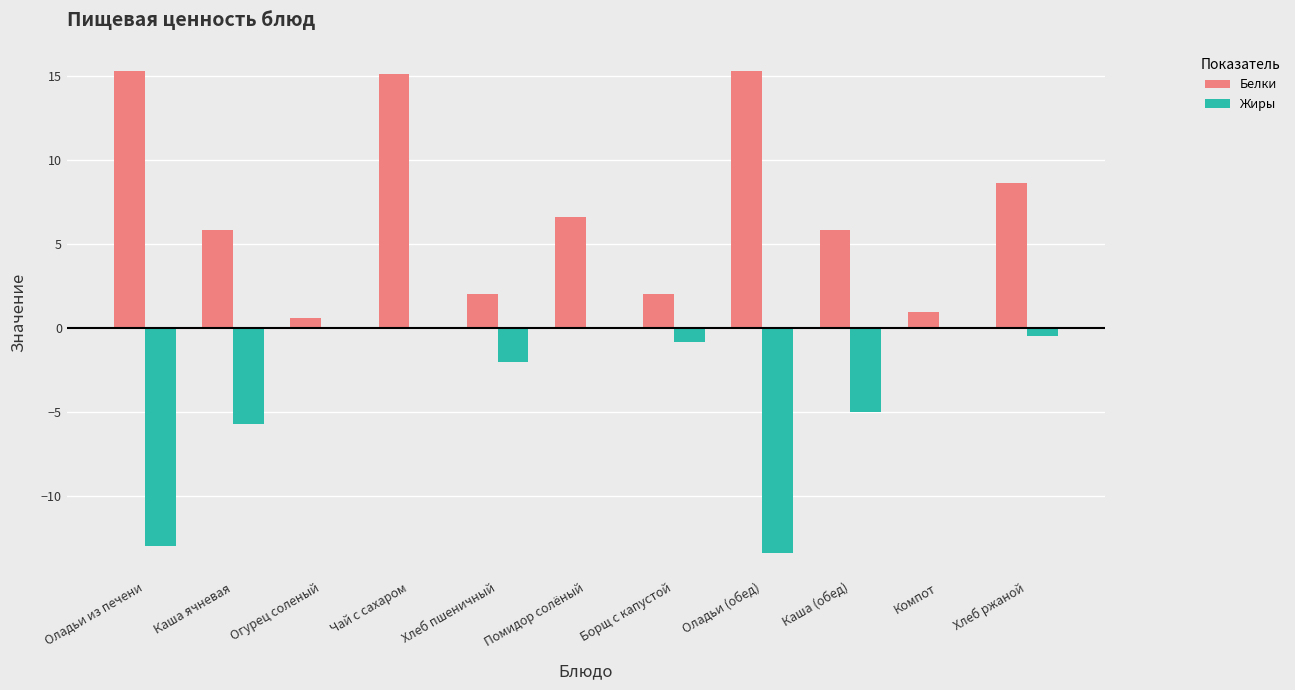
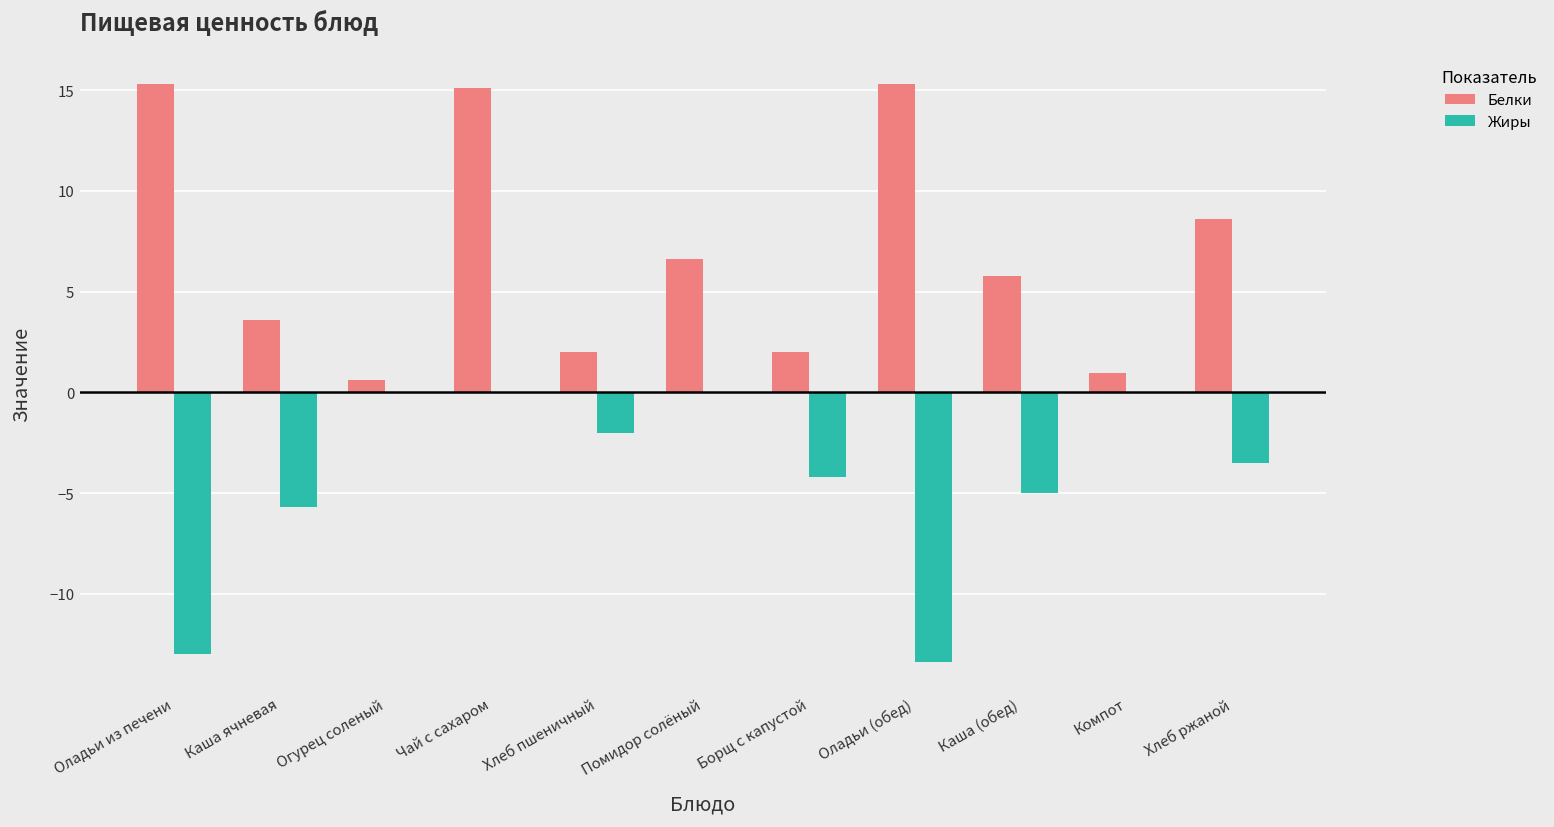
Белки, Каша ячневая: 5.8 -> 3.6
Жиры, Борщ с капустой: -0.8 -> -4.2
Жиры, Хлеб ржаной: -0.5 -> -3.5
